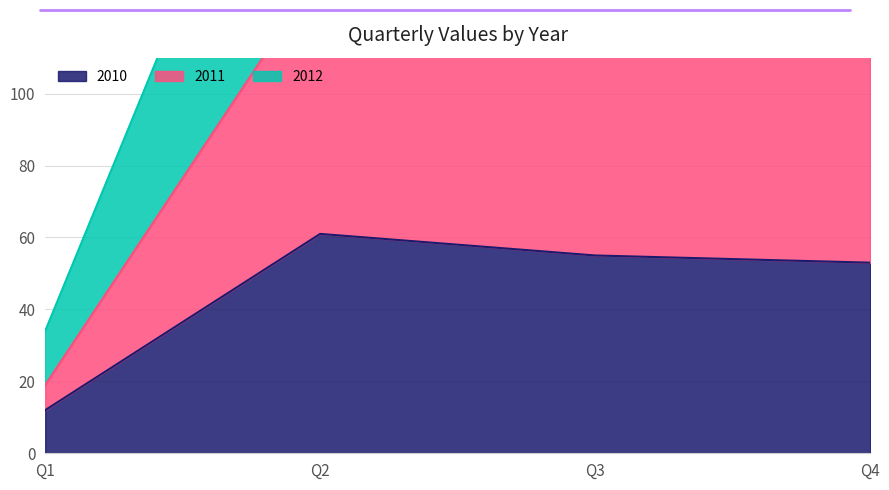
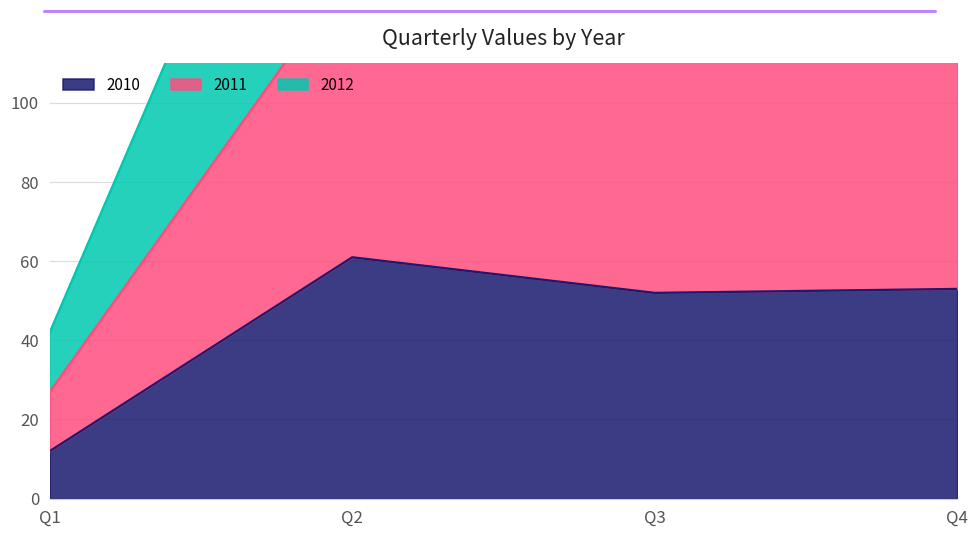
2011, Q1: 7 -> 15
2010, Q3: 55 -> 52
